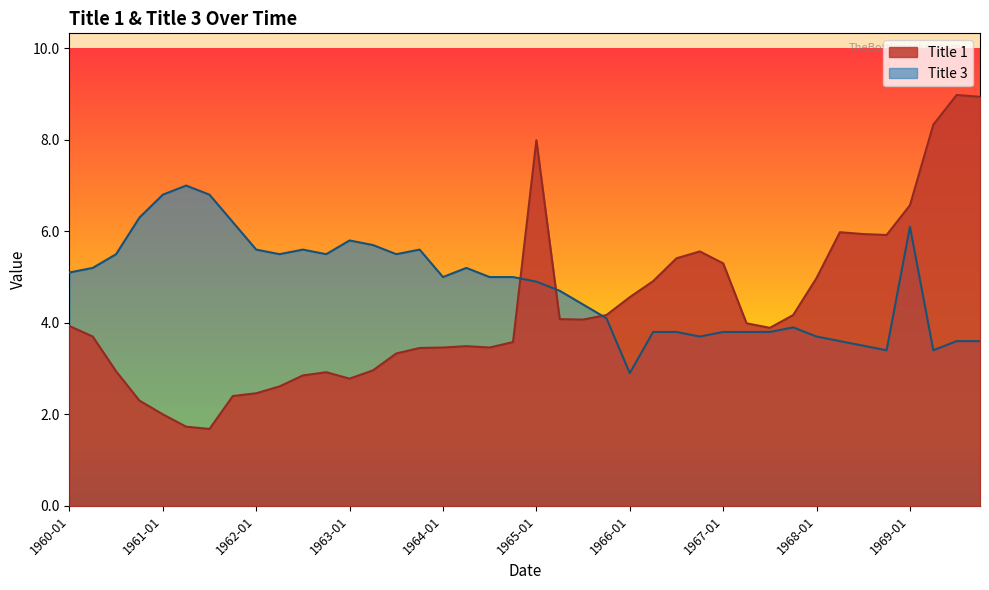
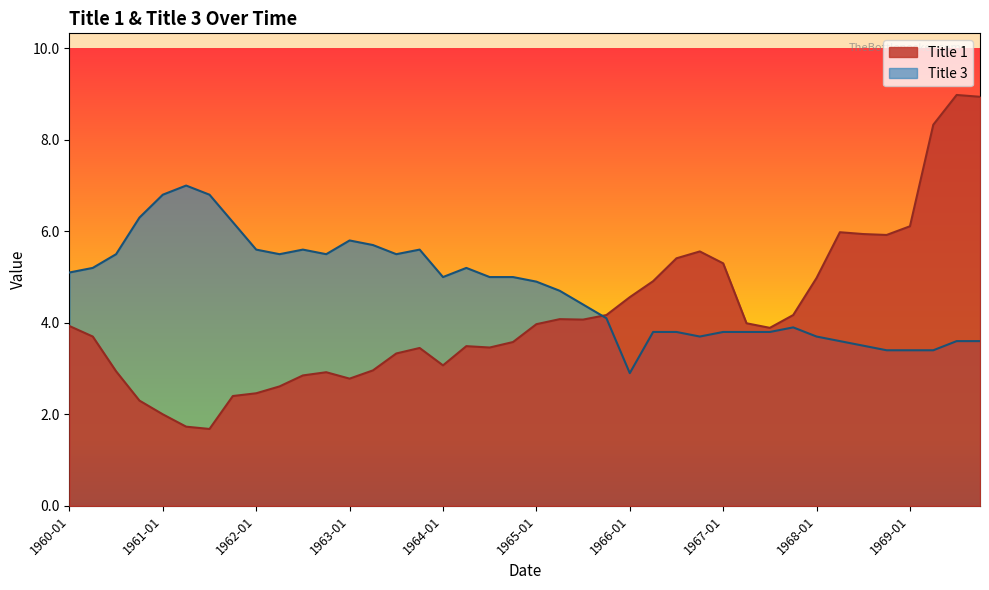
Title 1, 1964-01: 3.5 -> 3.1
Title 1, 1965-01: 8.0 -> 4.0
Title 1, 1969-01: 6.6 -> 6.1
Title 3, 1969-01: 6.1 -> 3.4
